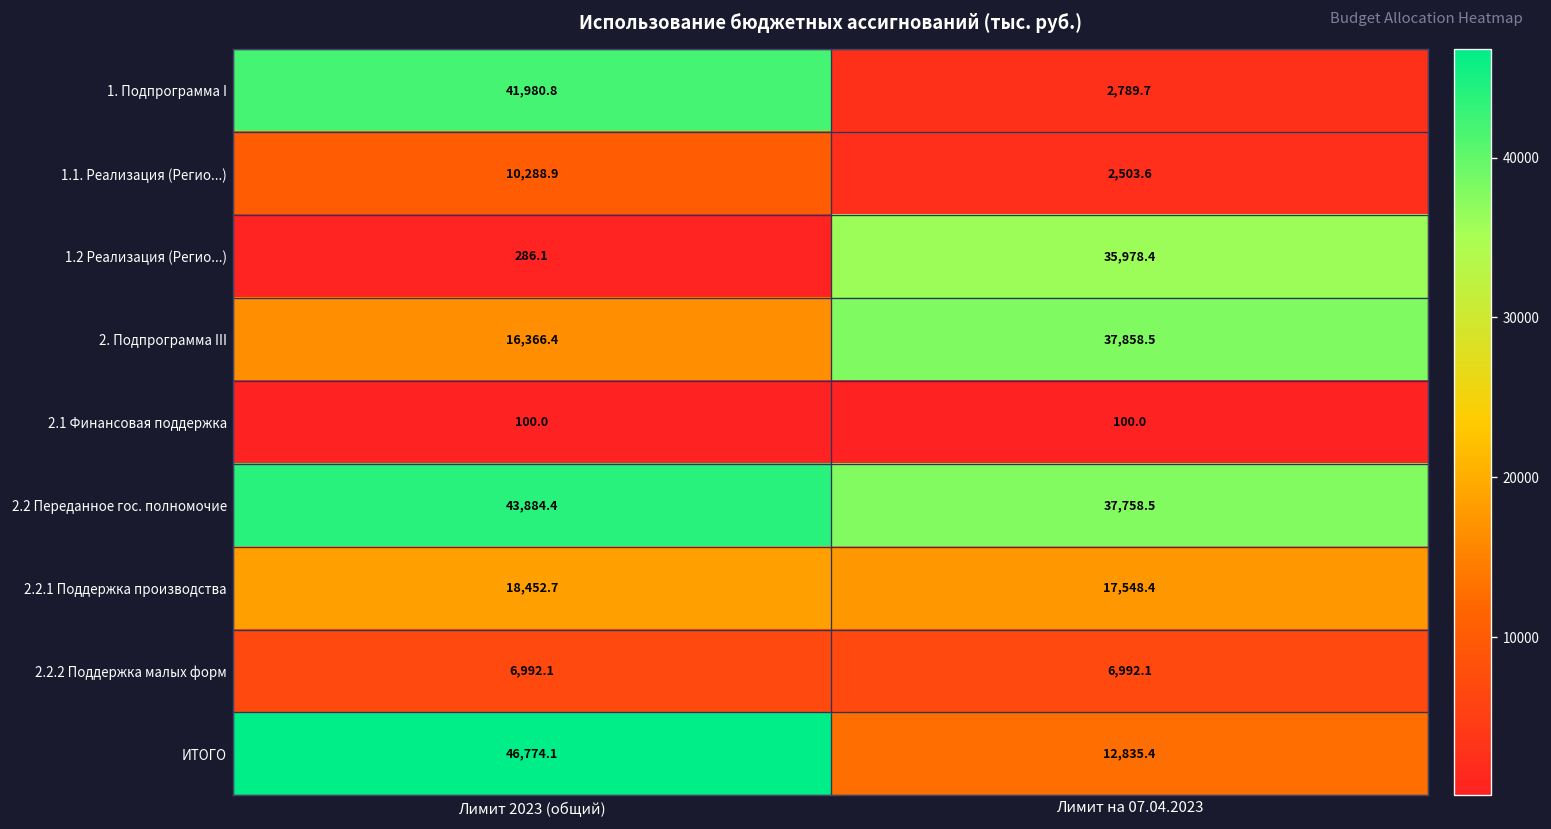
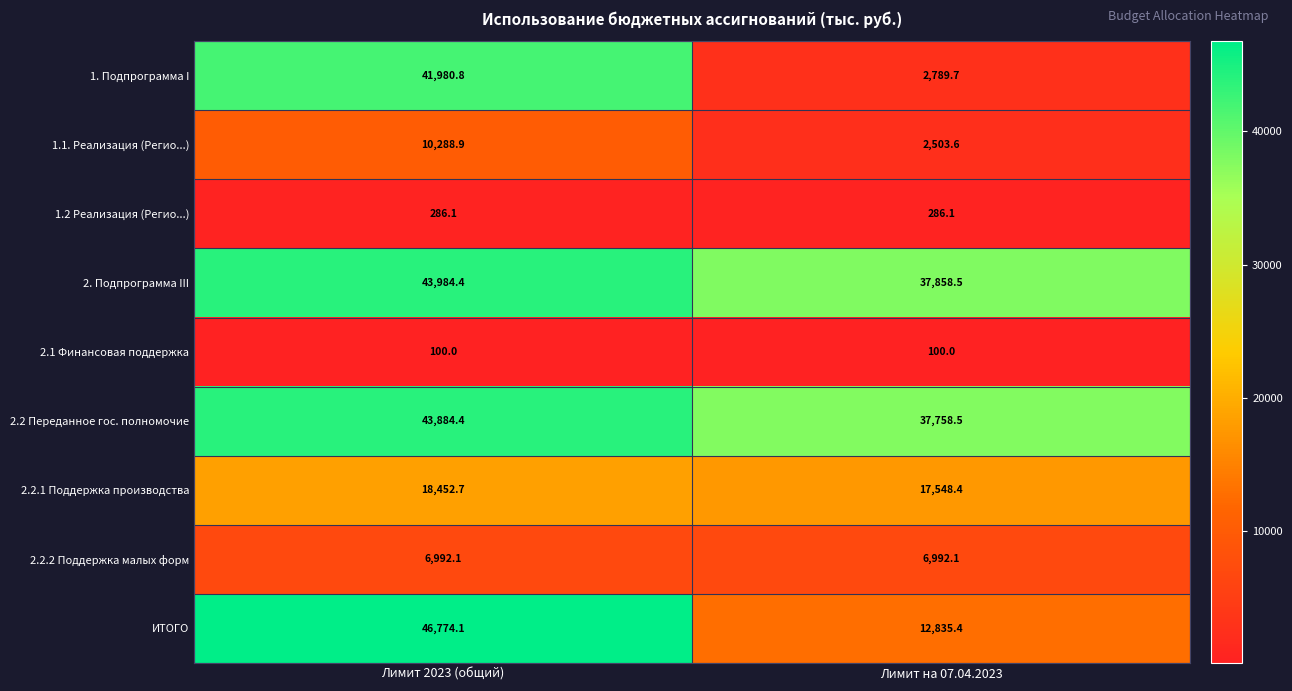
1.2 Реализация (Регио...), Лимит на 07.04.2023: 35,978.4 -> 286.1
2. Подпрограмма III, Лимит 2023 (общий): 16,366.4 -> 43,984.4
